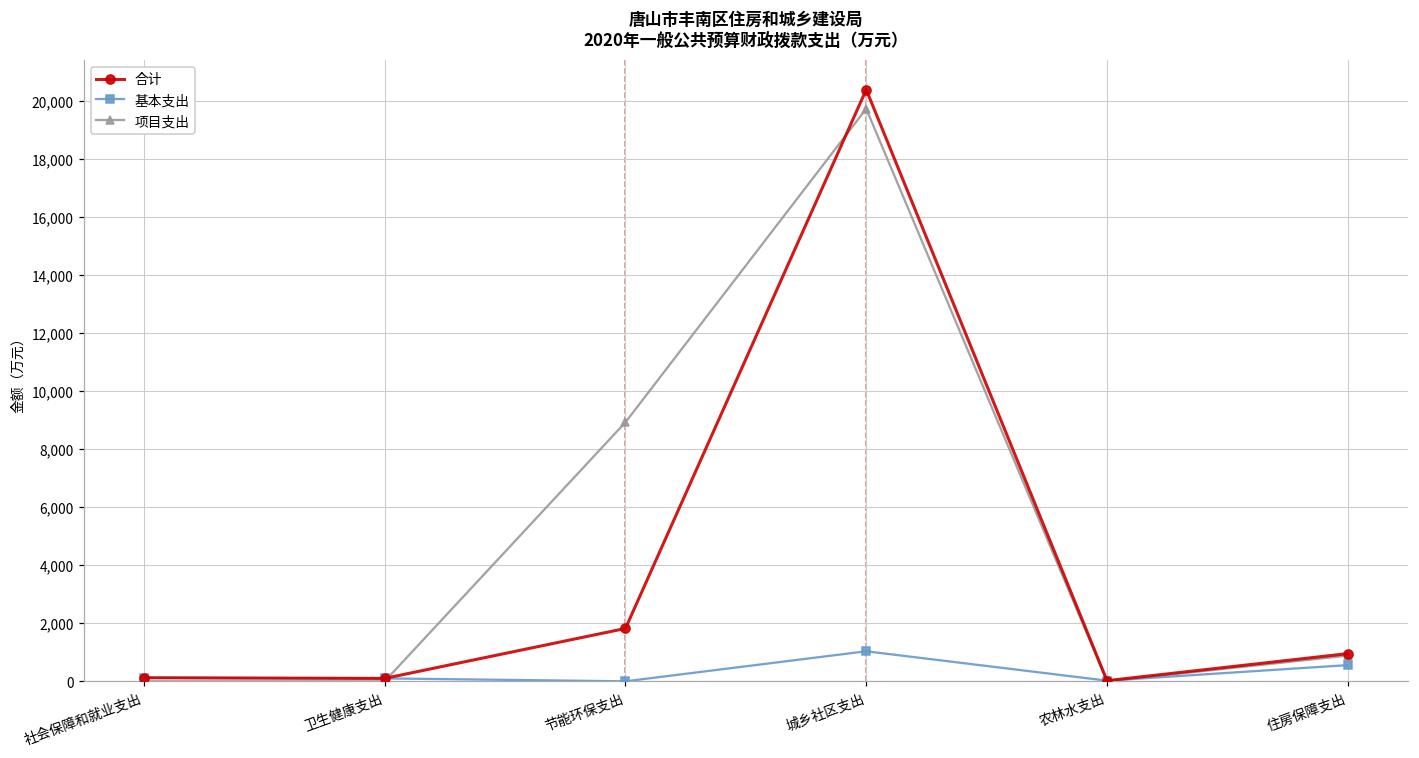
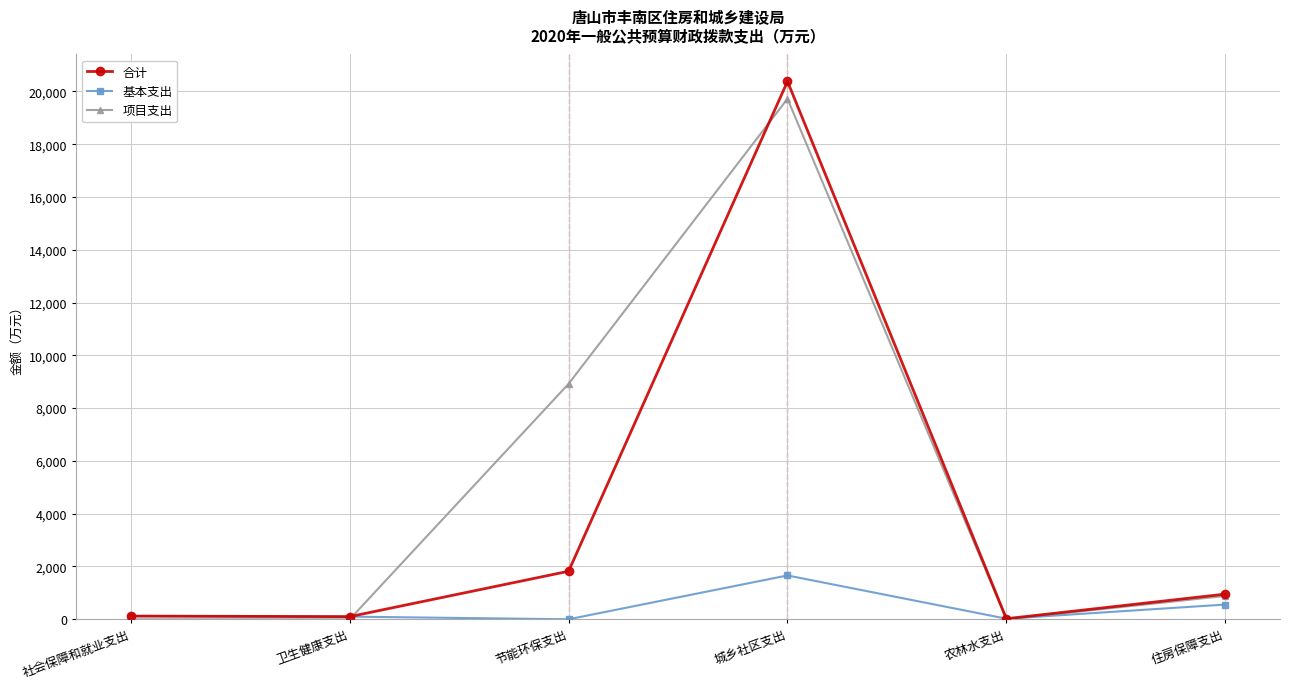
基本支出, 城乡社区支出: 1,000 -> 1,700
